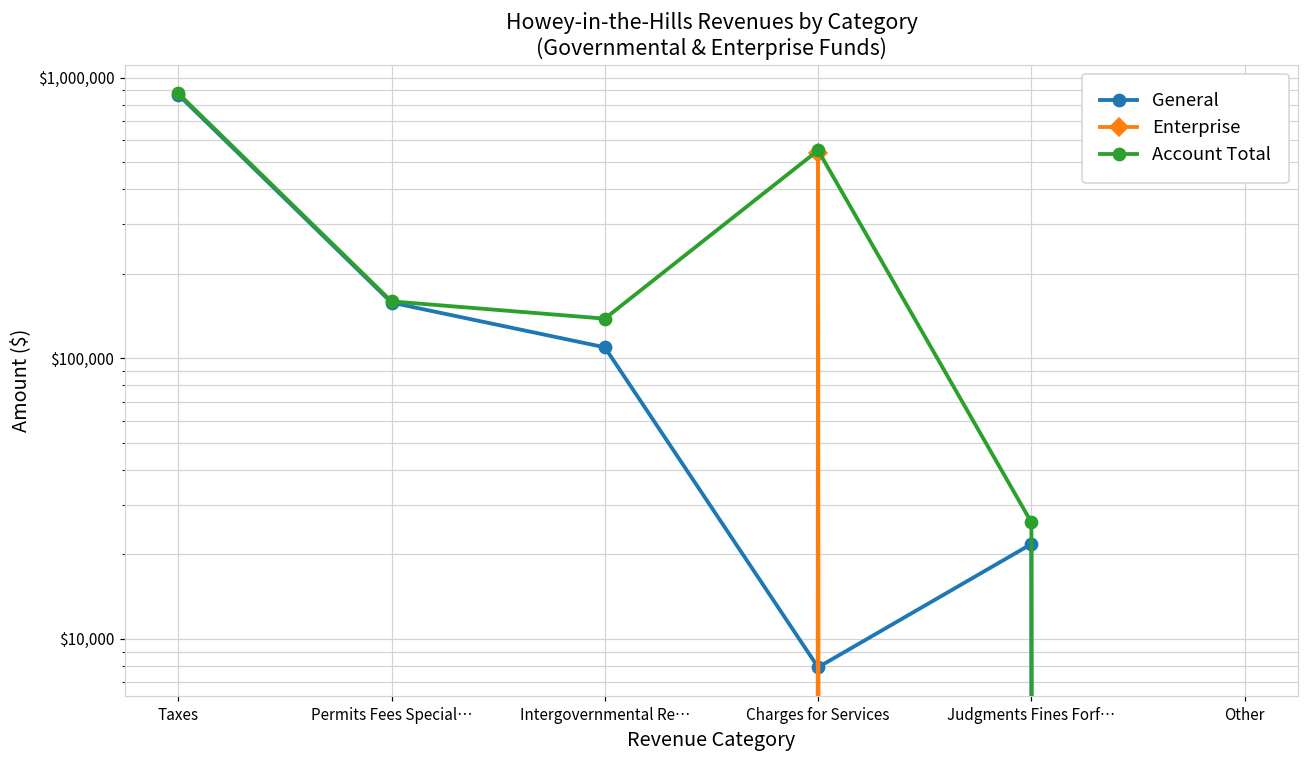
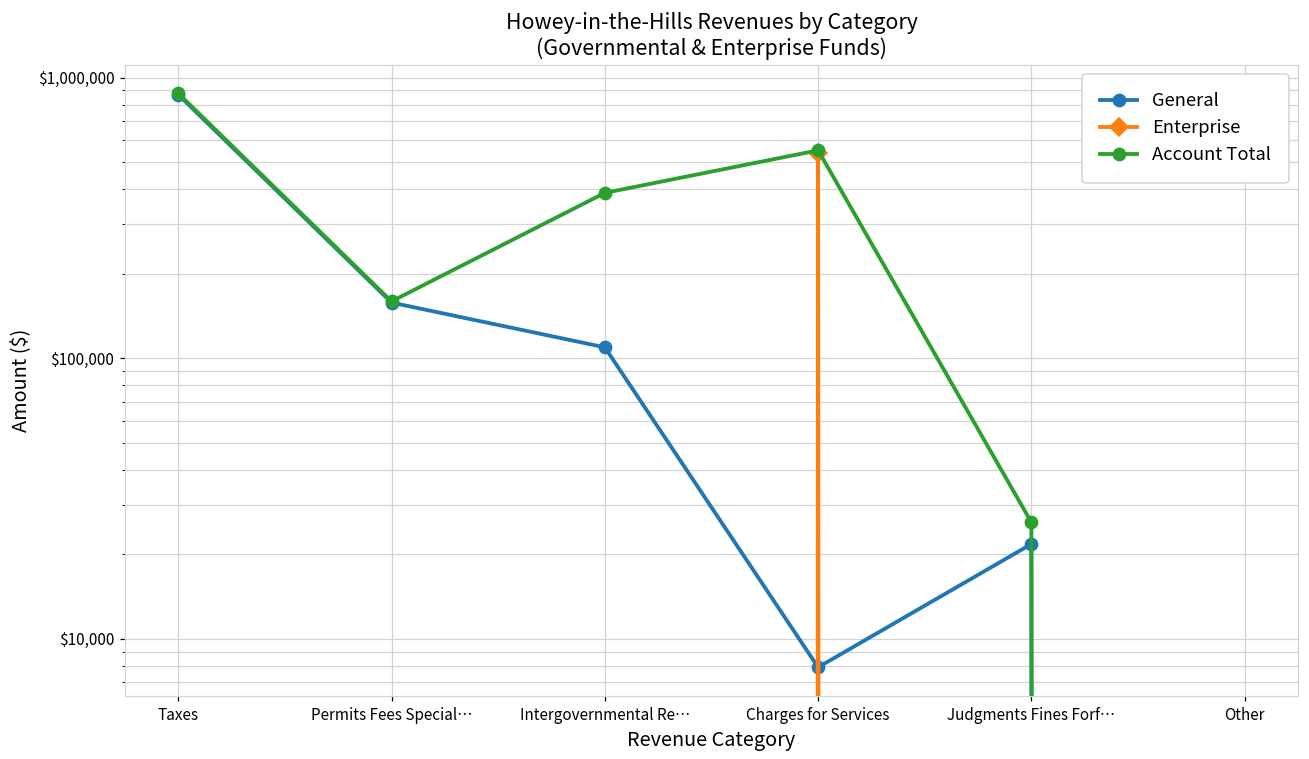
Account Total, Intergovernmental Re…: $140,000 -> $390,000
